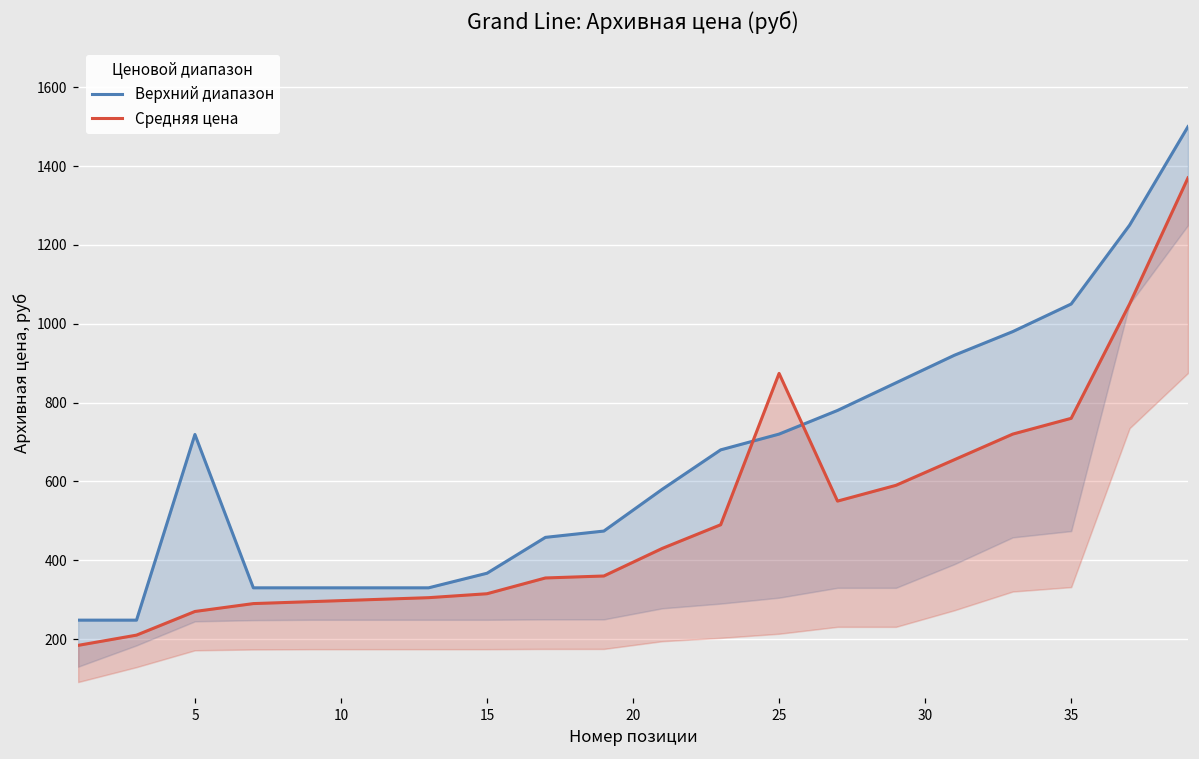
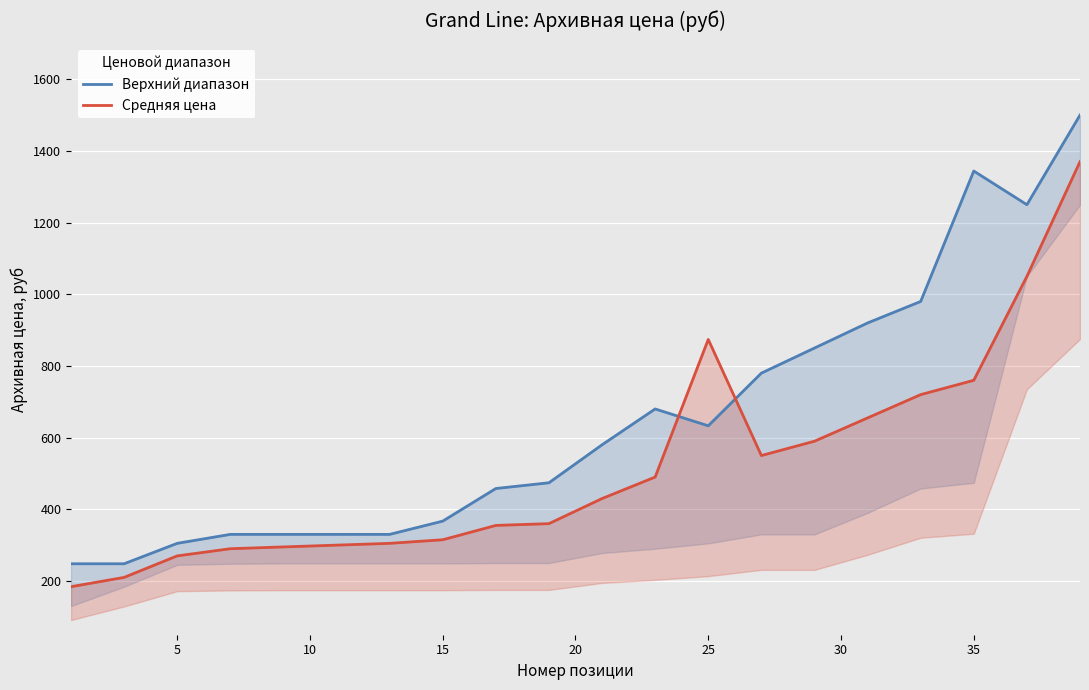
Верхний диапазон, 5: 720 -> 310
Верхний диапазон, 25: 720 -> 630
Верхний диапазон, 35: 1050 -> 1340
